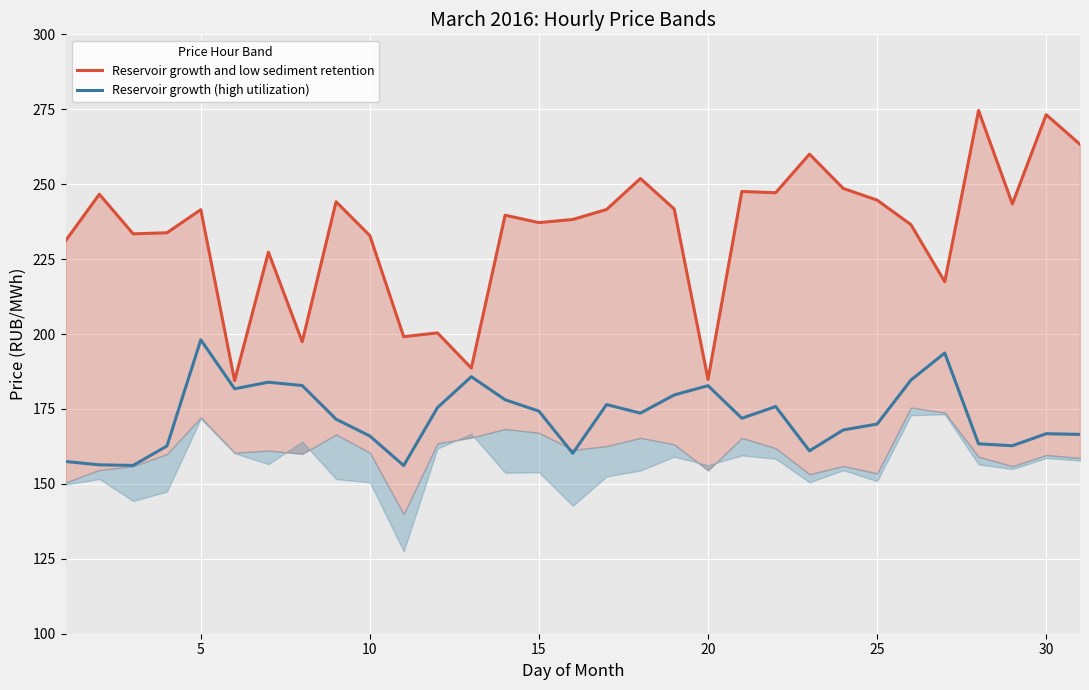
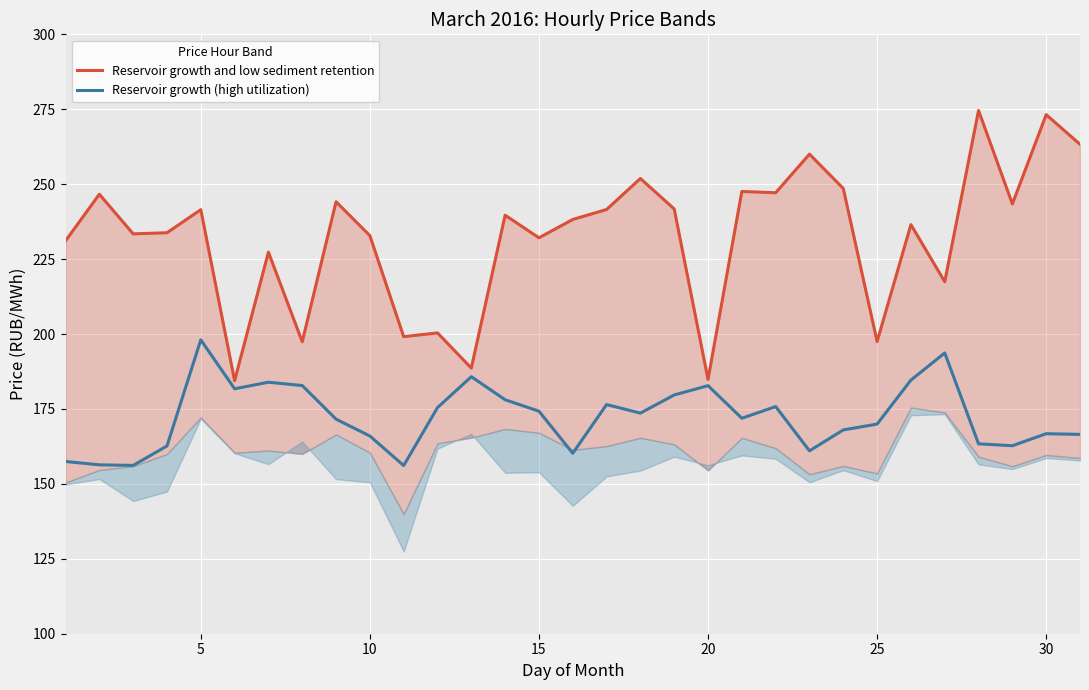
Reservoir growth and low sediment retention, 15: 237 -> 232
Reservoir growth and low sediment retention, 25: 245 -> 197
